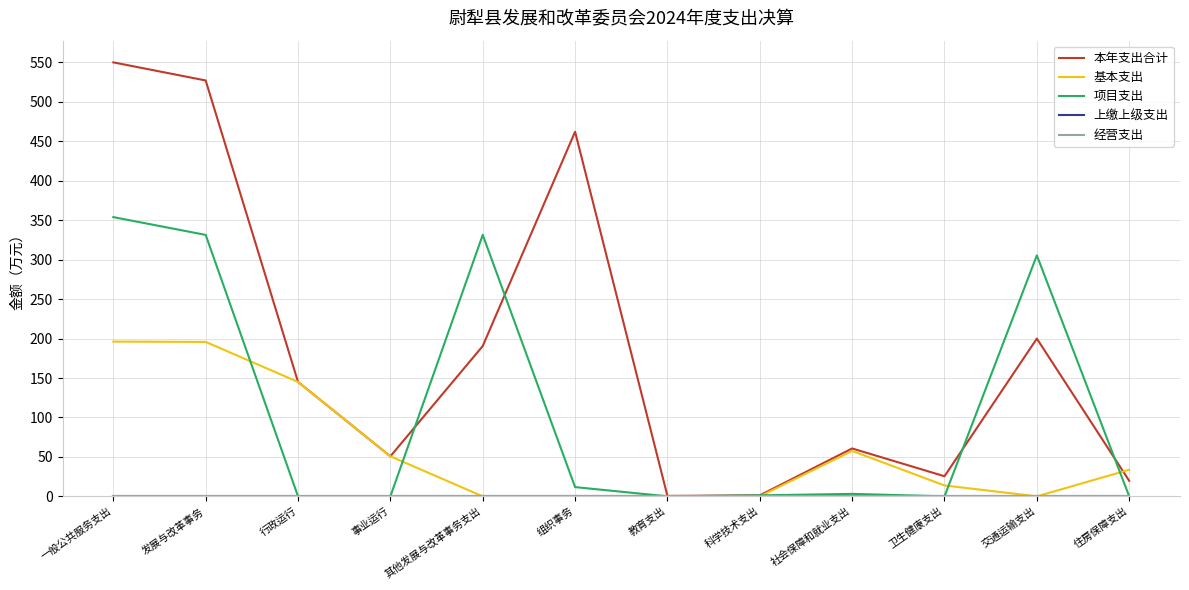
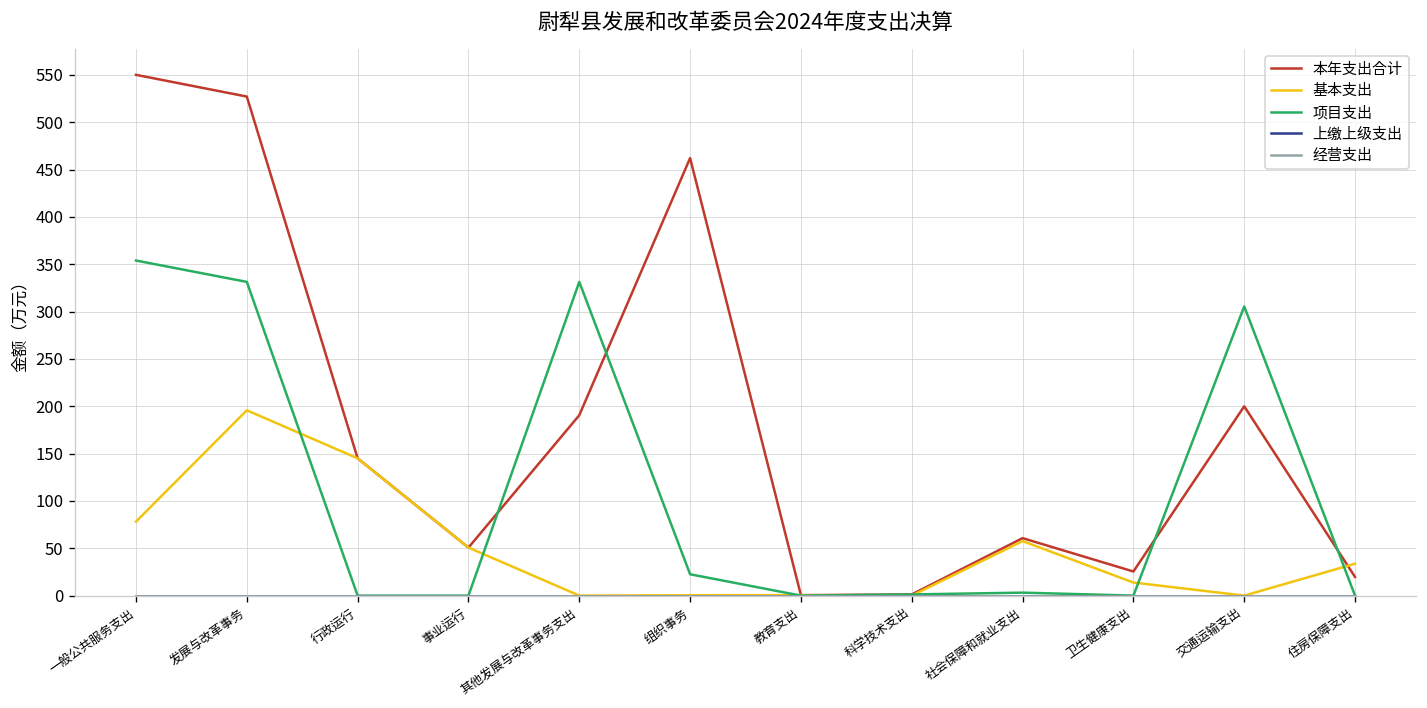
基本支出, 一般公共服务支出: 200 -> 80
项目支出, 组织事务: 10 -> 20
